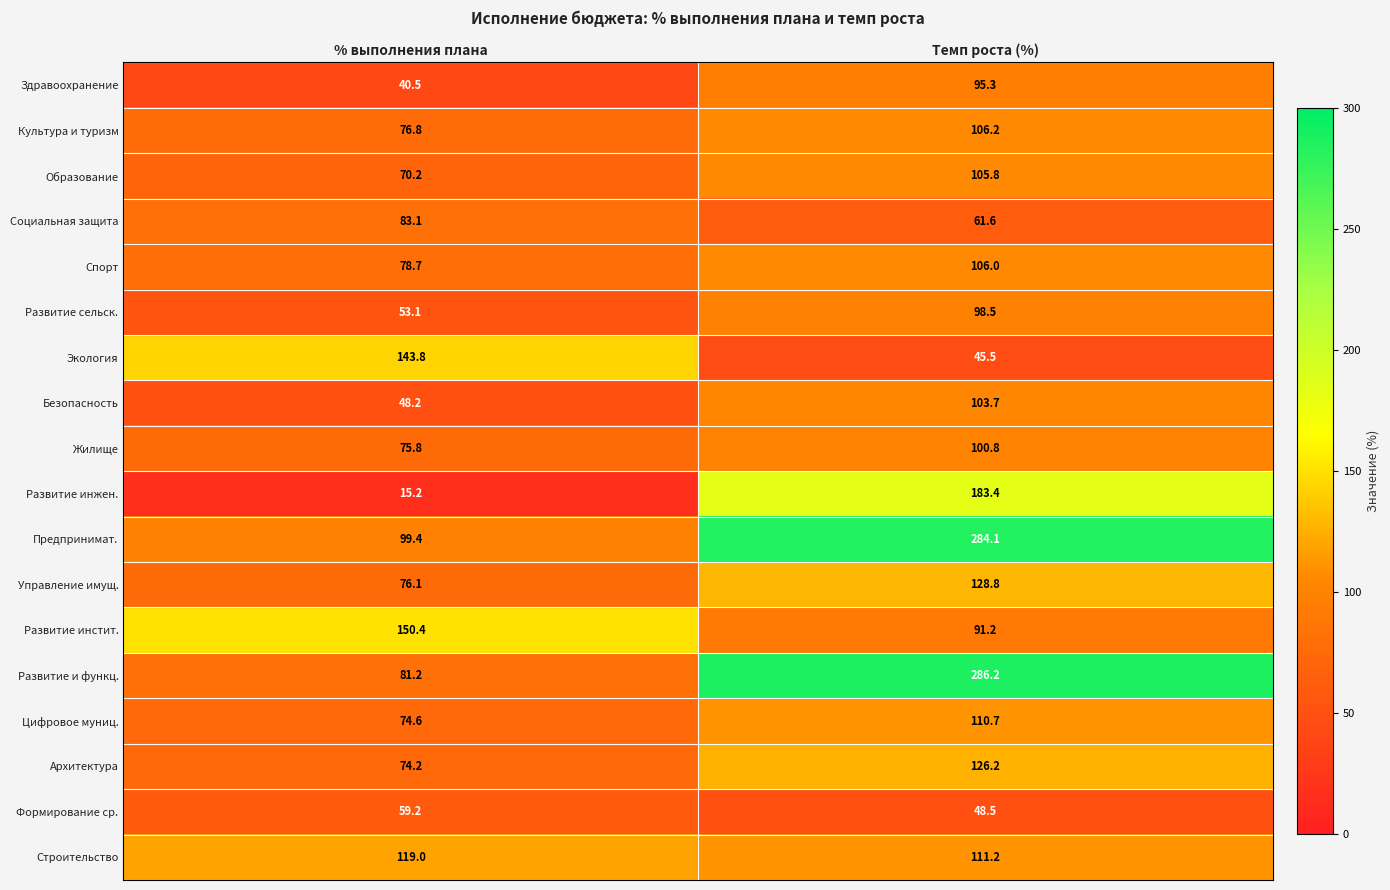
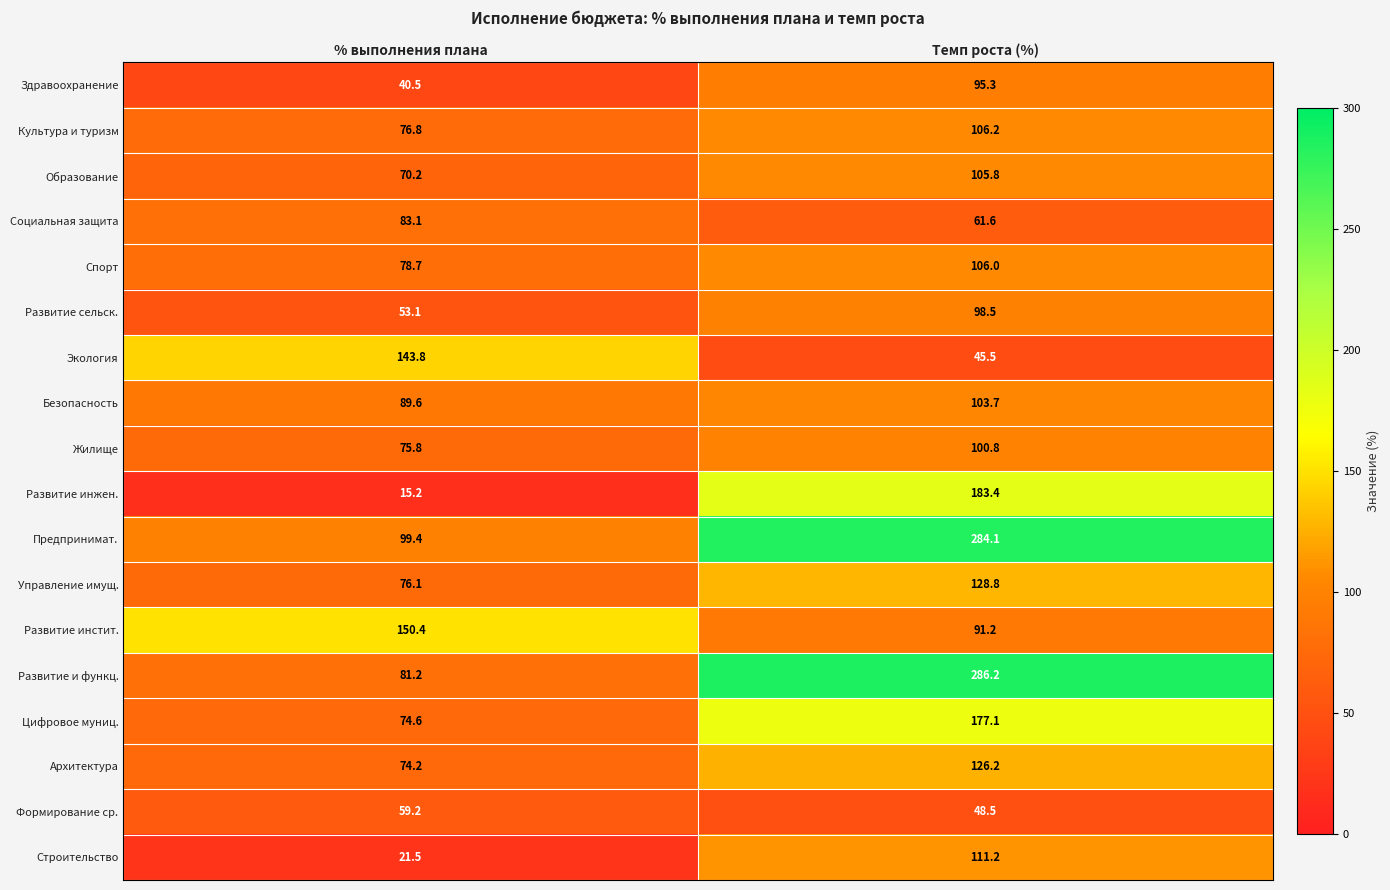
Безопасность, % выполнения плана: 48.2 -> 89.6
Цифровое муниц., Темп роста (%): 110.7 -> 177.1
Строительство, % выполнения плана: 119.0 -> 21.5
